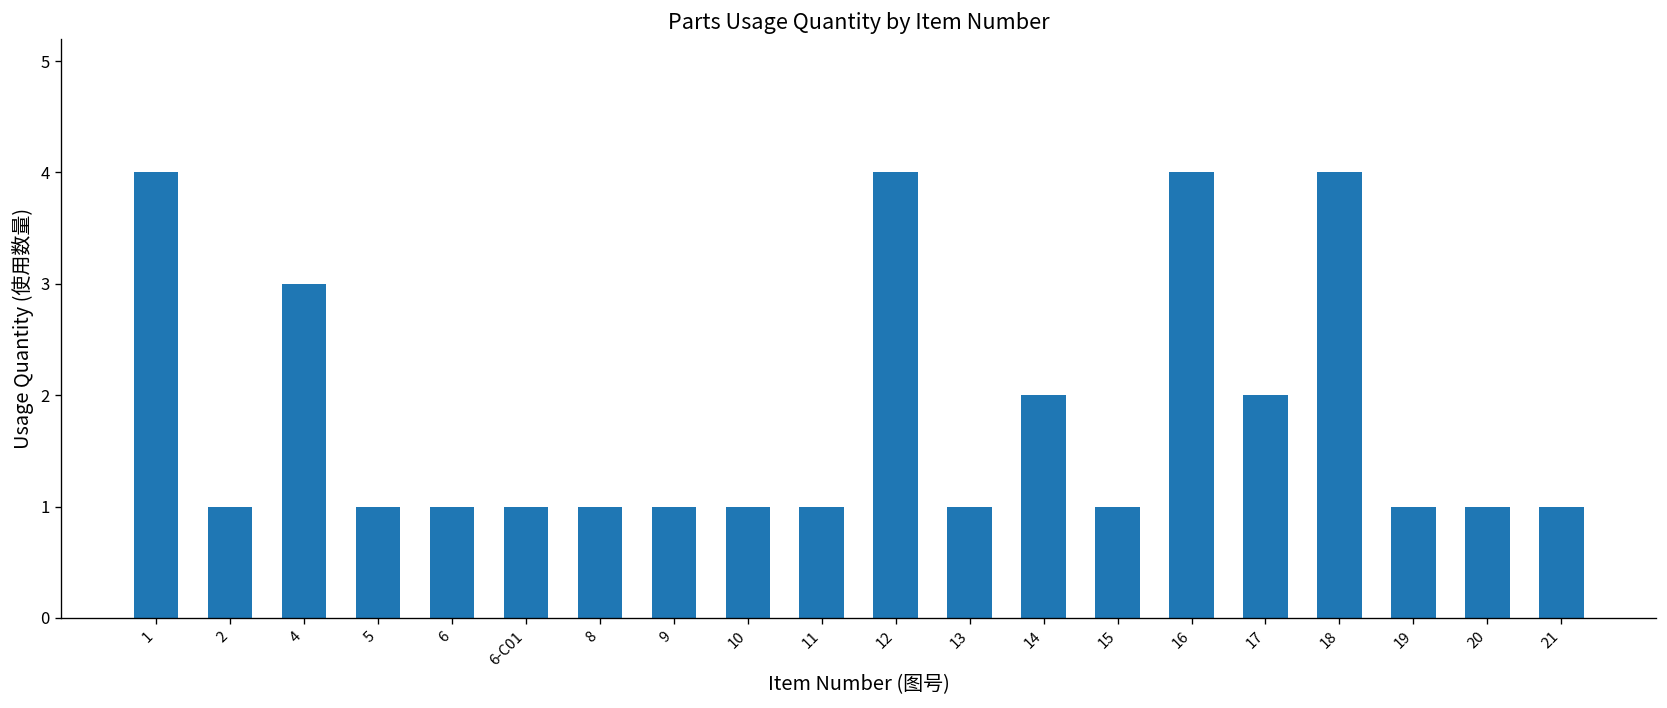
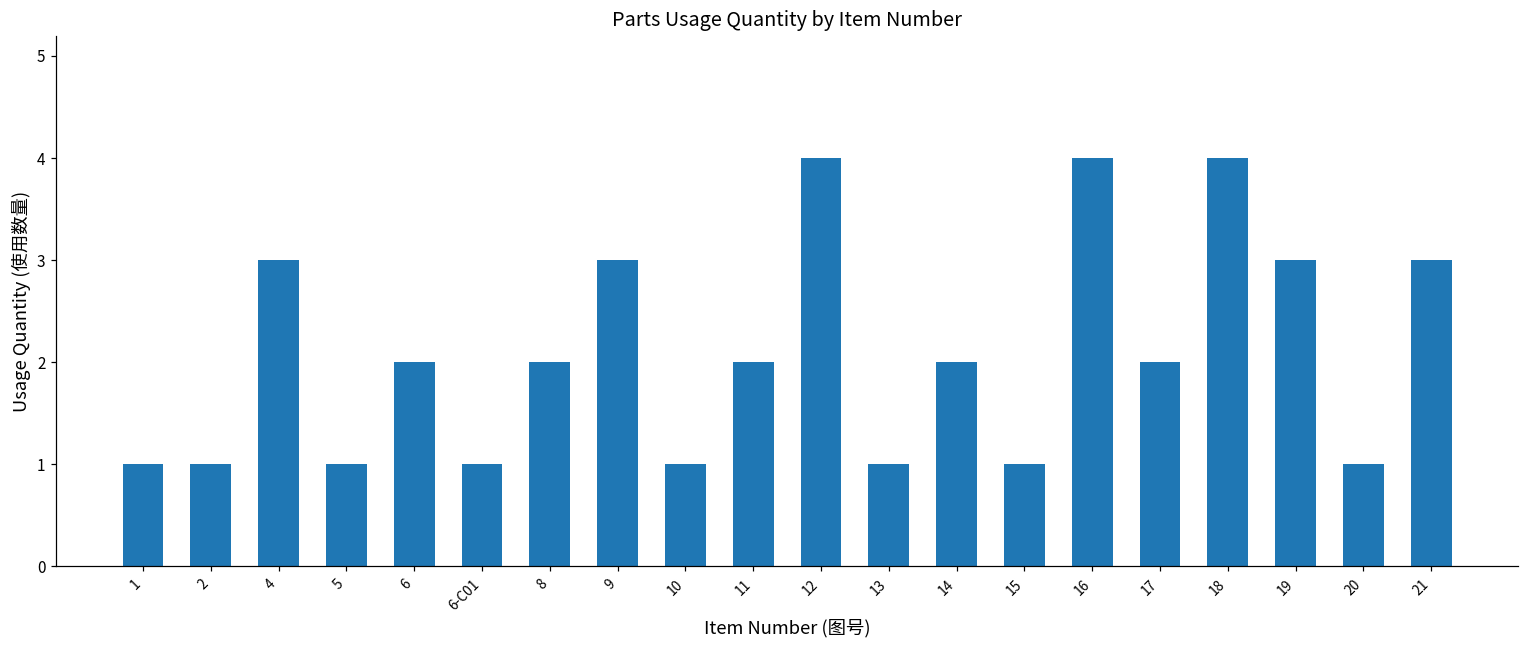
1: 4 -> 1
6: 1 -> 2
8: 1 -> 2
9: 1 -> 3
11: 1 -> 2
19: 1 -> 3
21: 1 -> 3
